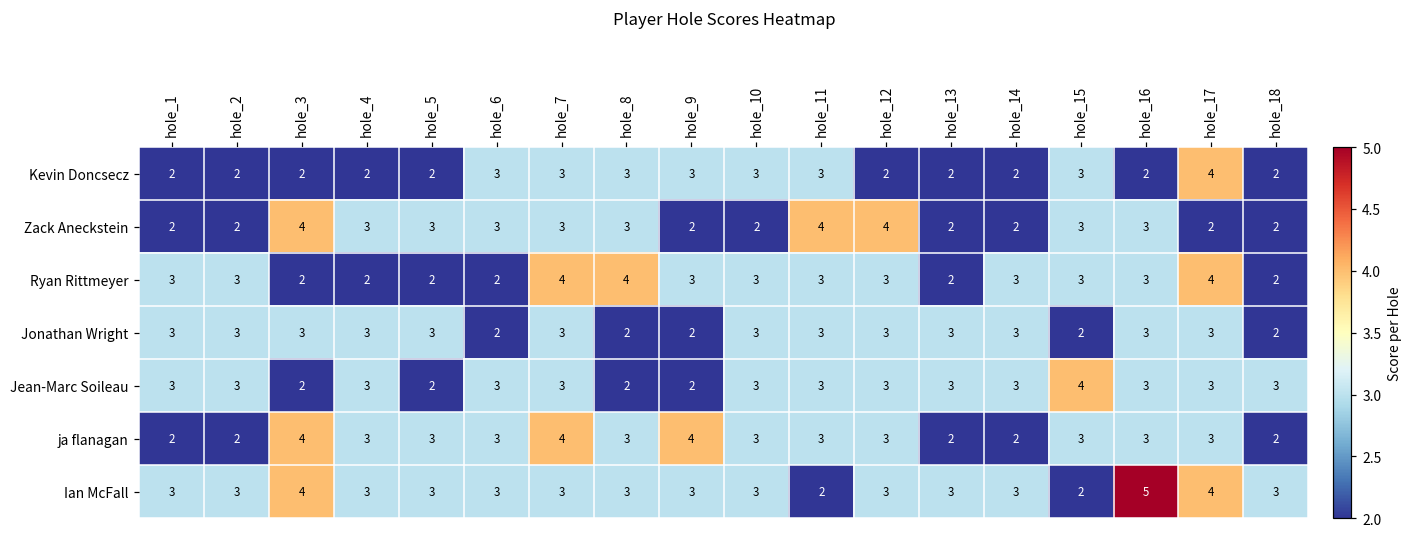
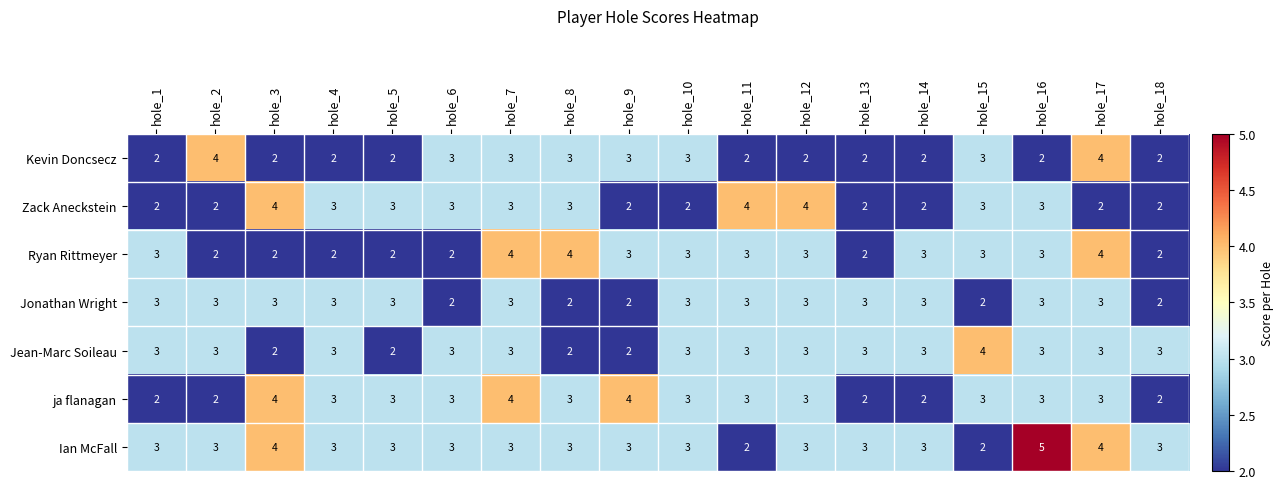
Kevin Doncsecz, hole_2: 2 -> 4
Kevin Doncsecz, hole_11: 3 -> 2
Ryan Rittmeyer, hole_2: 3 -> 2
